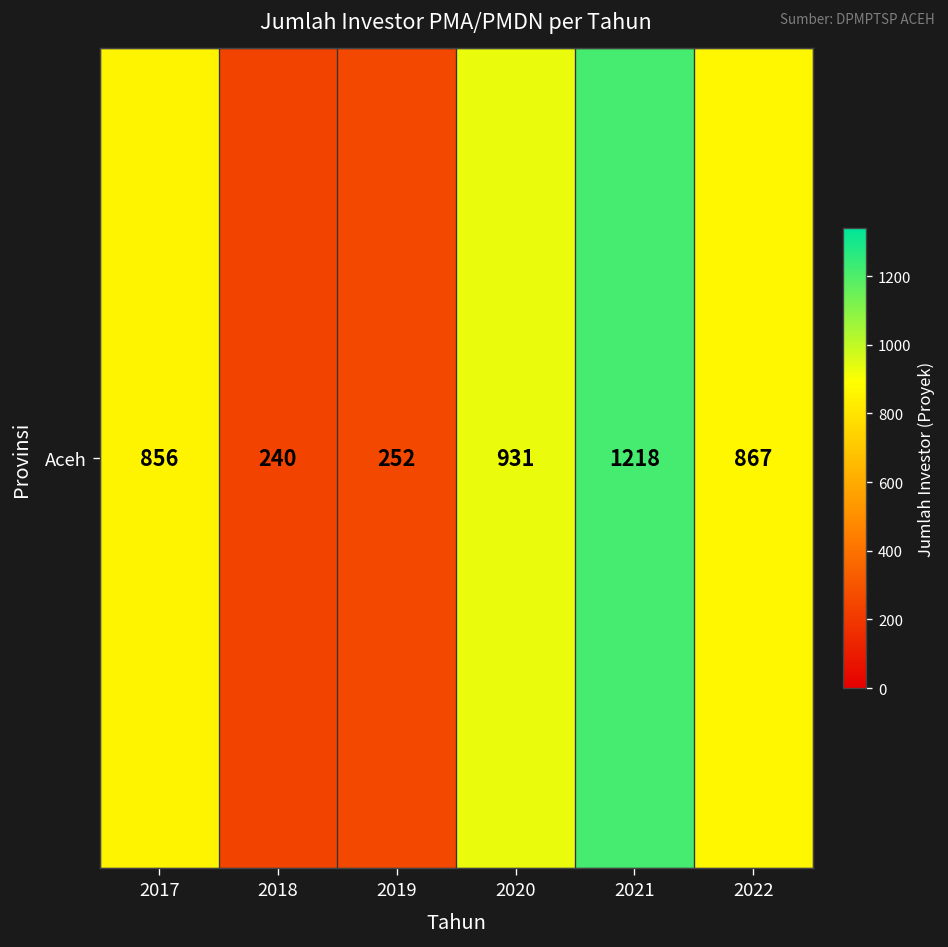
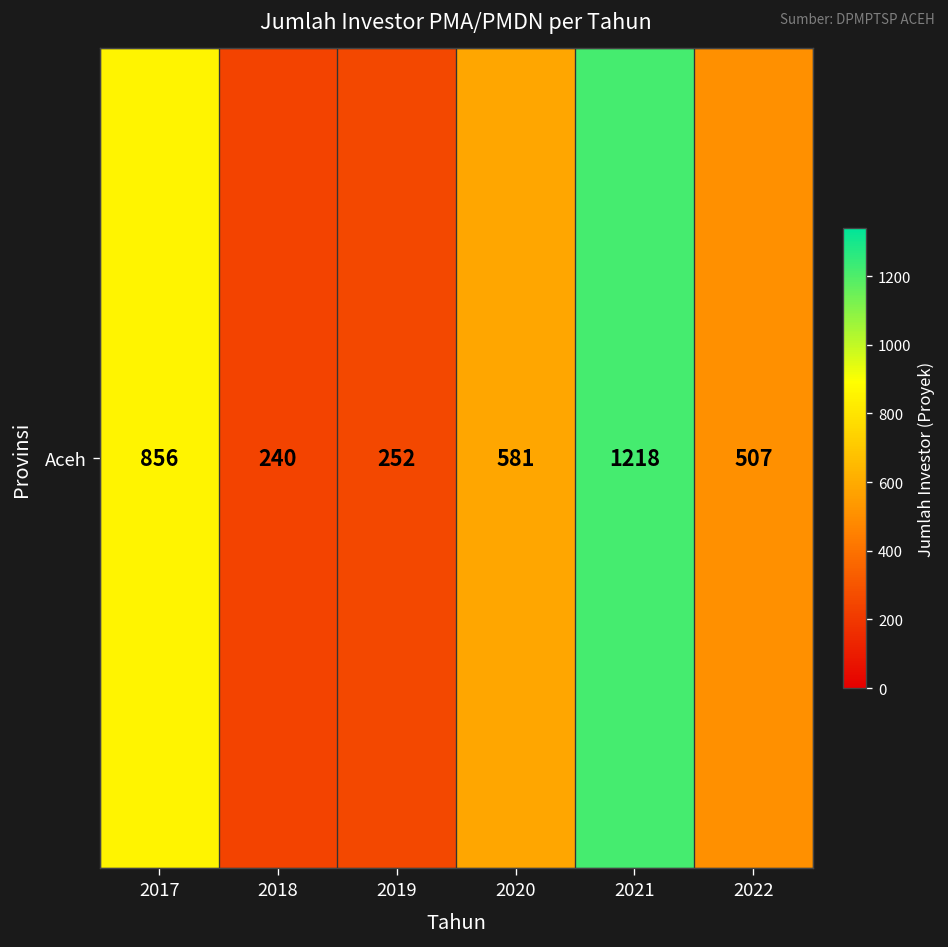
Aceh, 2020: 931 -> 581
Aceh, 2022: 867 -> 507
